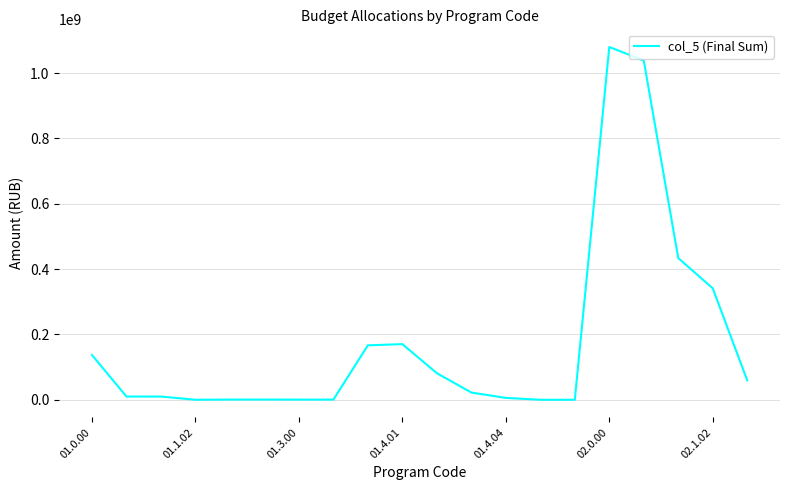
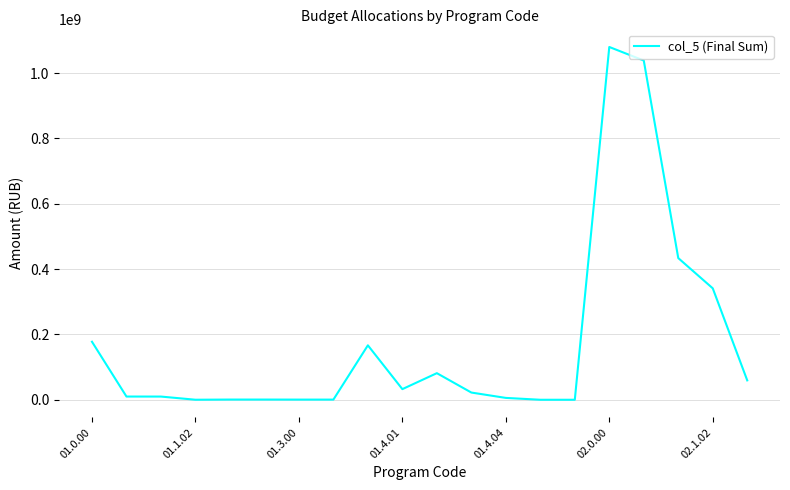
01.0.00: 140000000 -> 180000000
01.4.01: 170000000 -> 30000000
